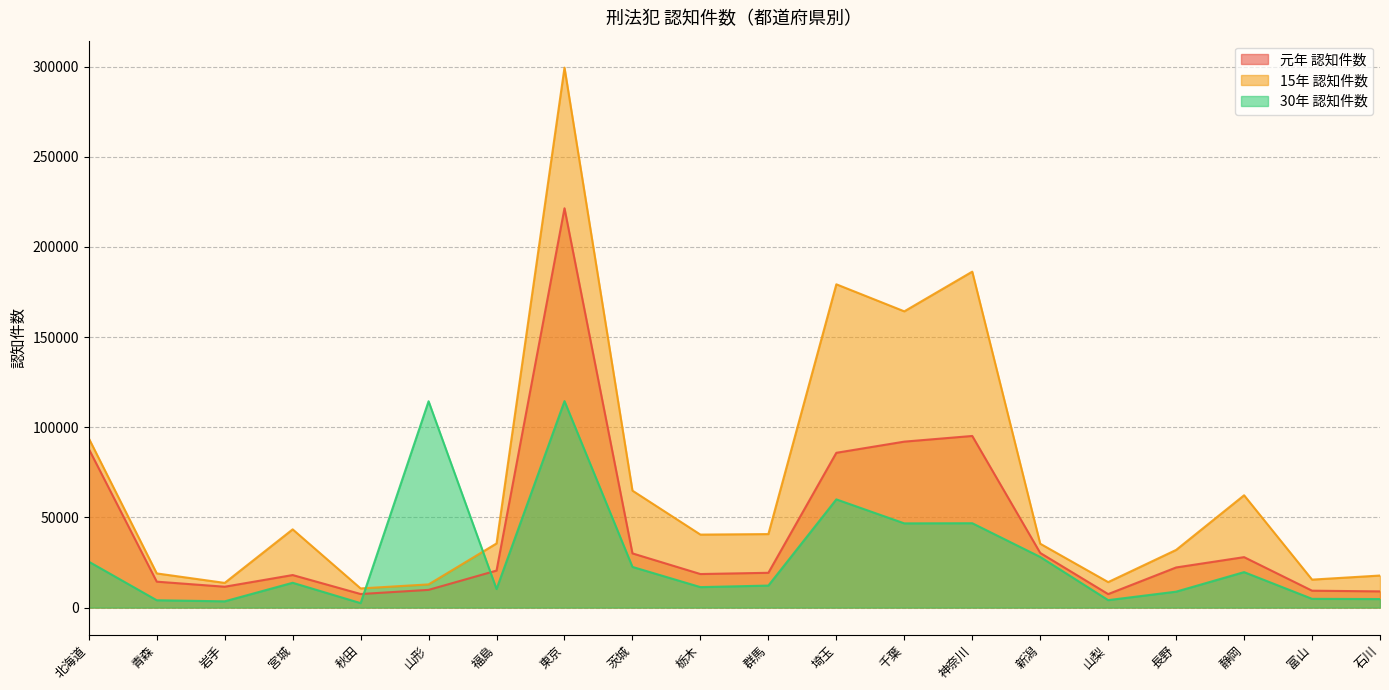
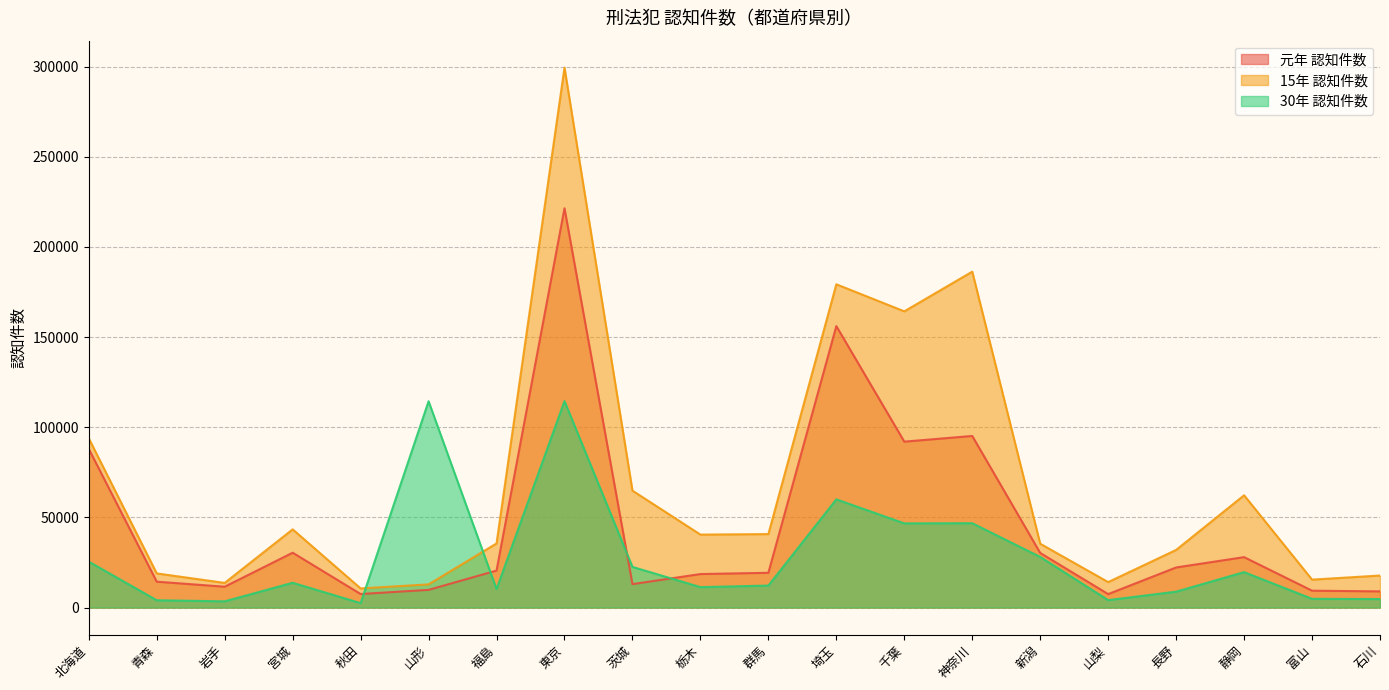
元年 認知件数, 宮城: 18000 -> 30000
元年 認知件数, 茨城: 30000 -> 13000
元年 認知件数, 埼玉: 86000 -> 156000
